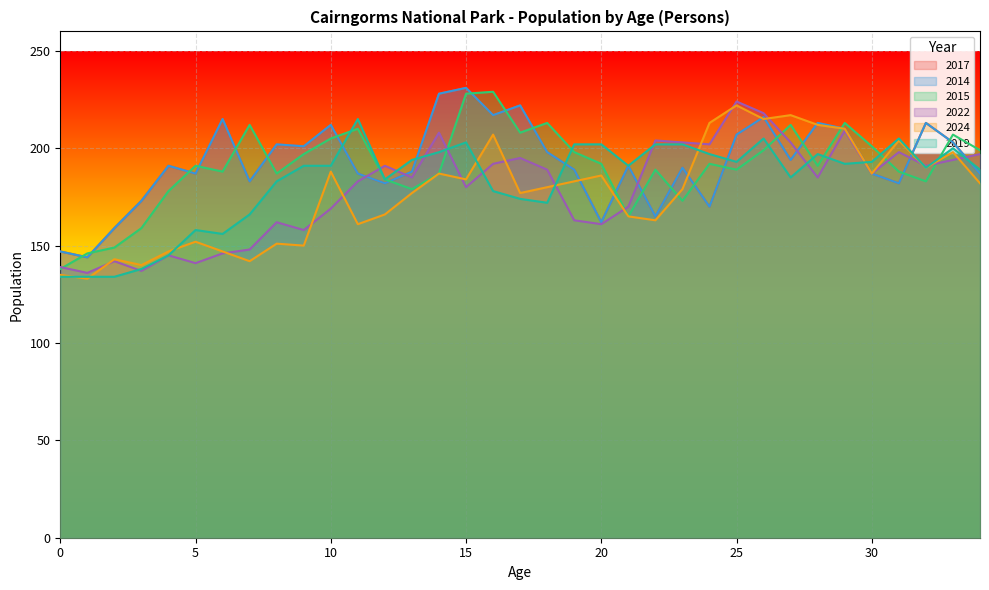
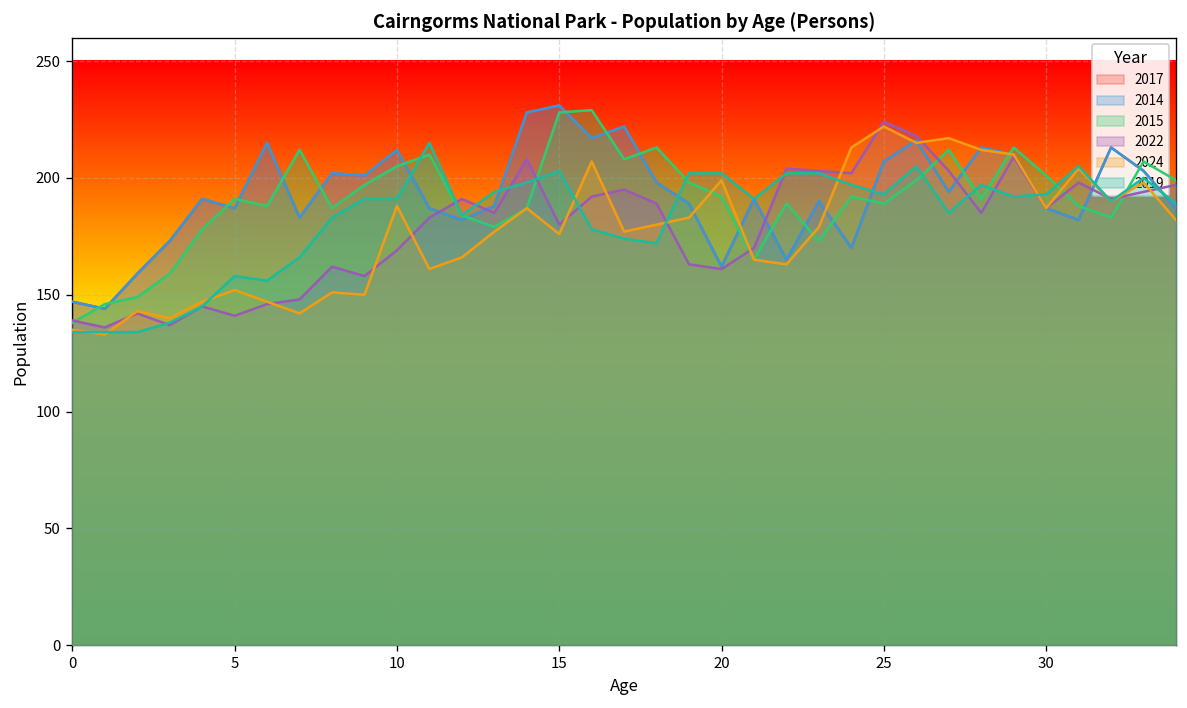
2024, 15: 184 -> 176
2024, 20: 186 -> 199
